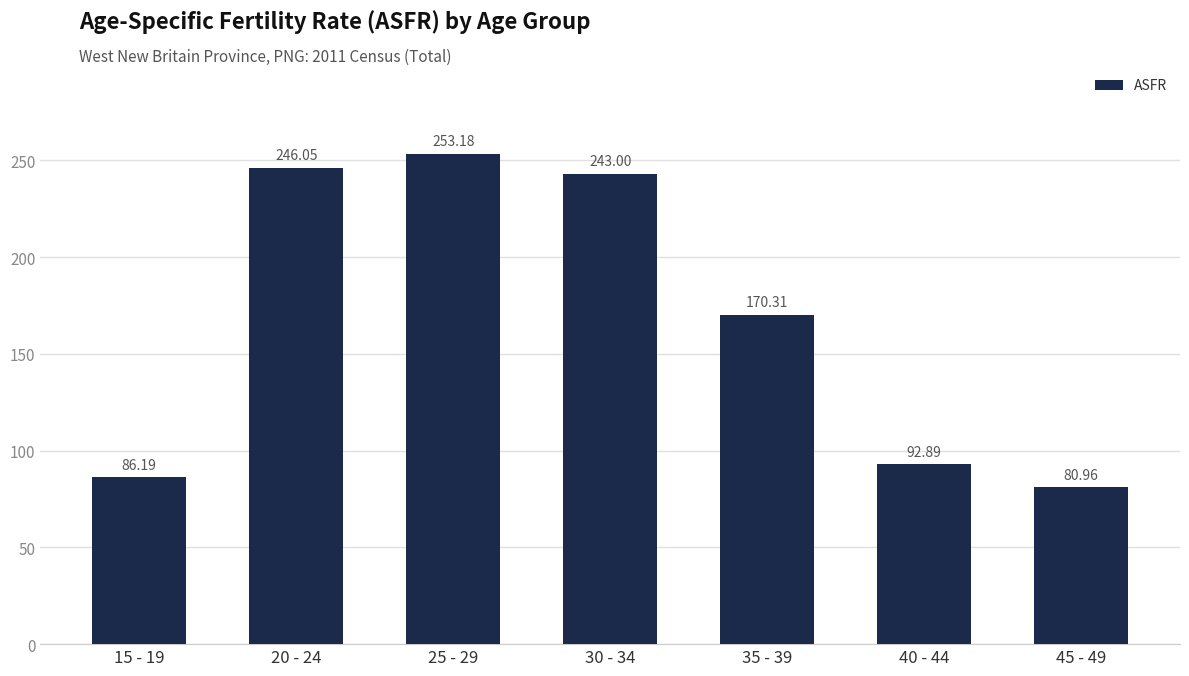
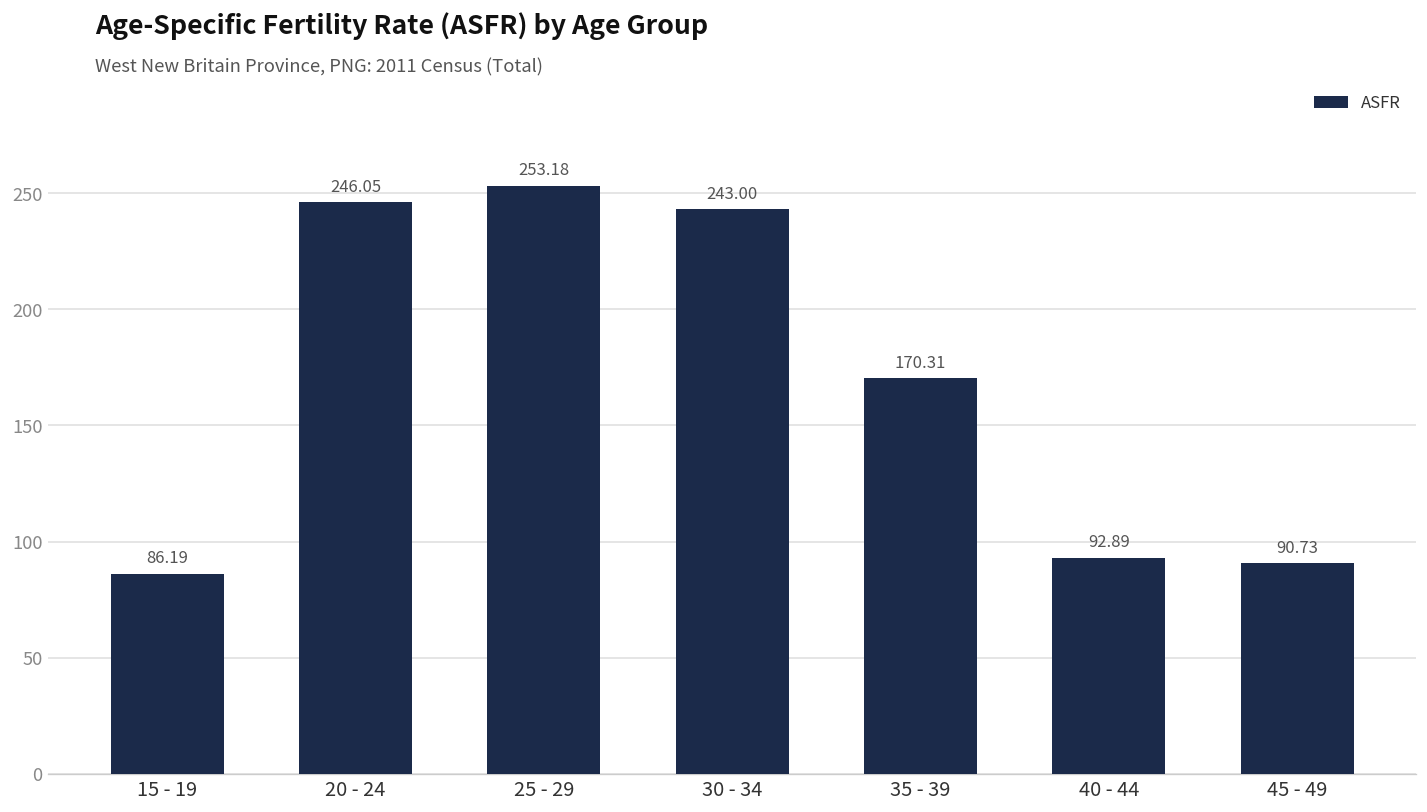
45 - 49: 80.96 -> 90.73
